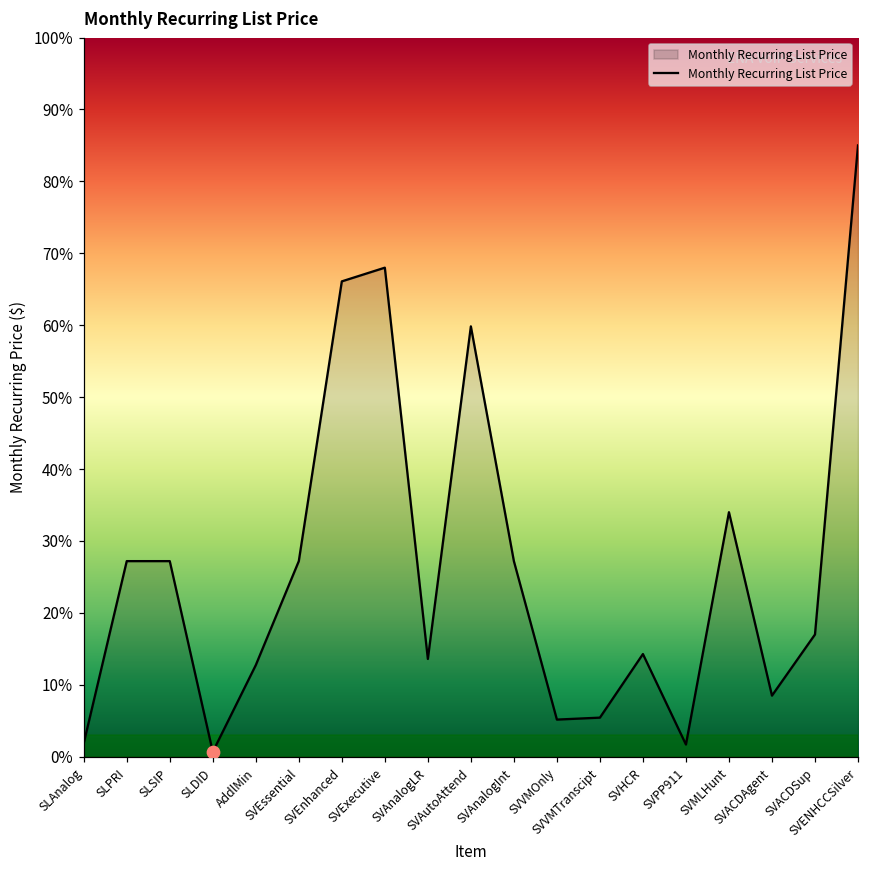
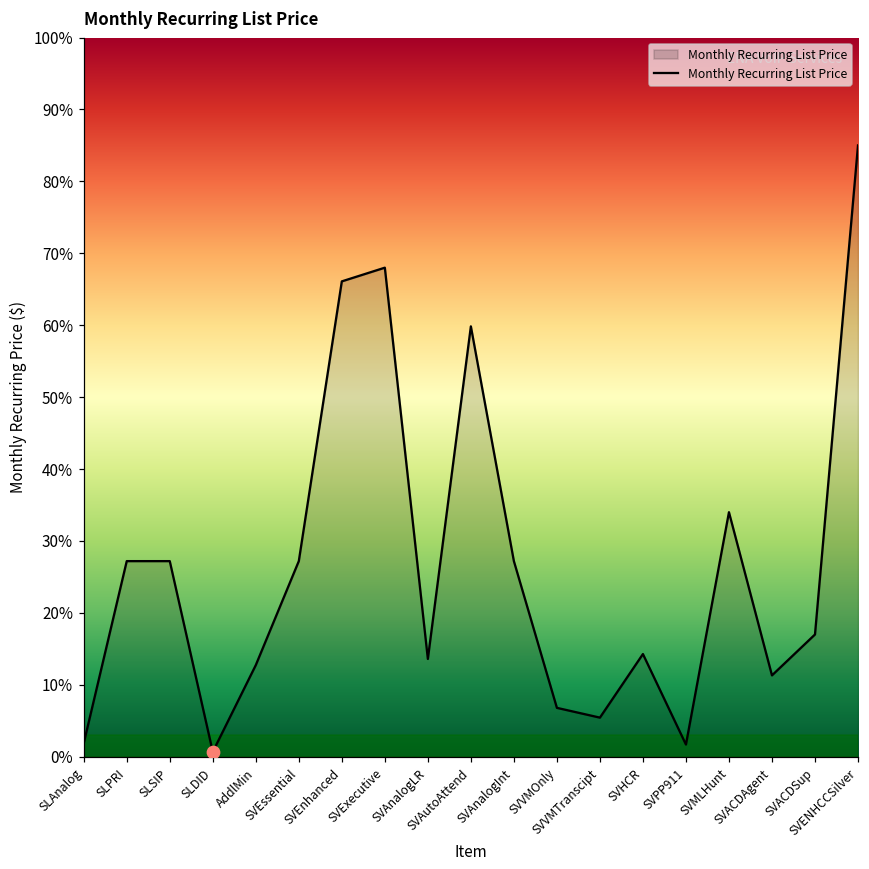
Monthly Recurring List Price, SVVMOnly: 5% -> 7%
Monthly Recurring List Price, SVACDAgent: 9% -> 11%
